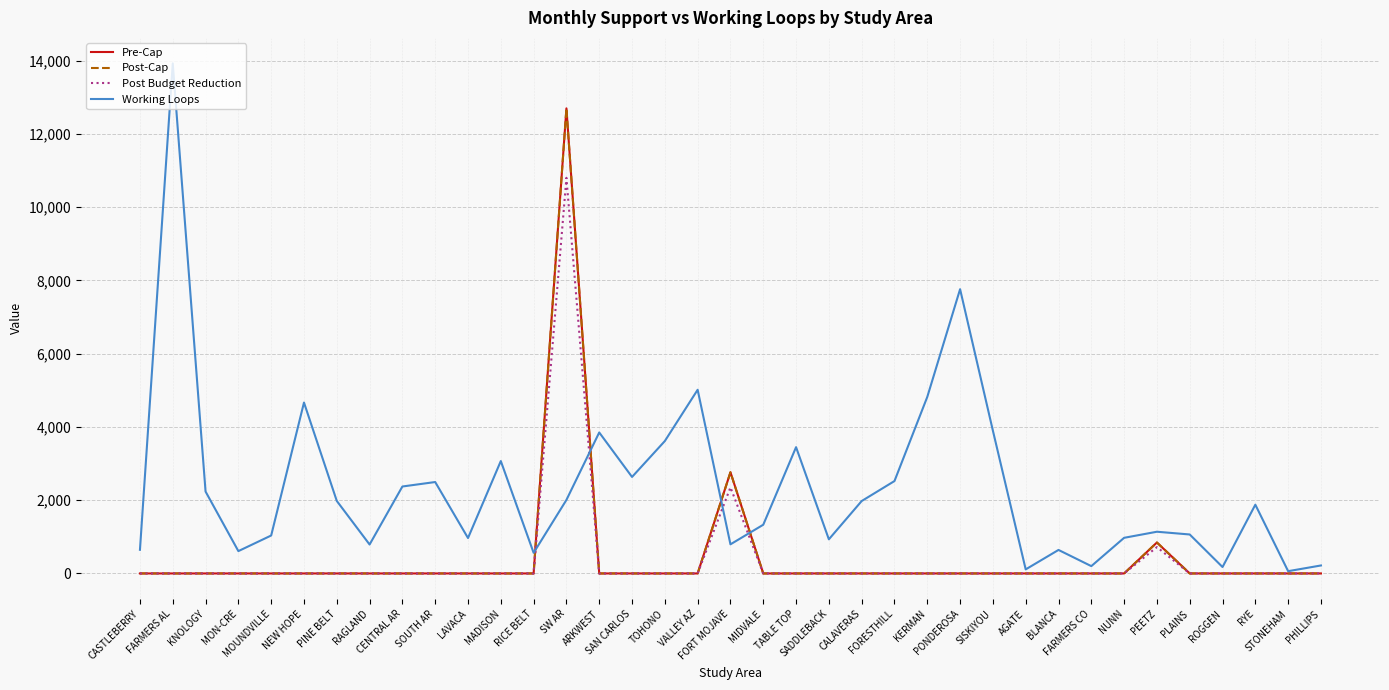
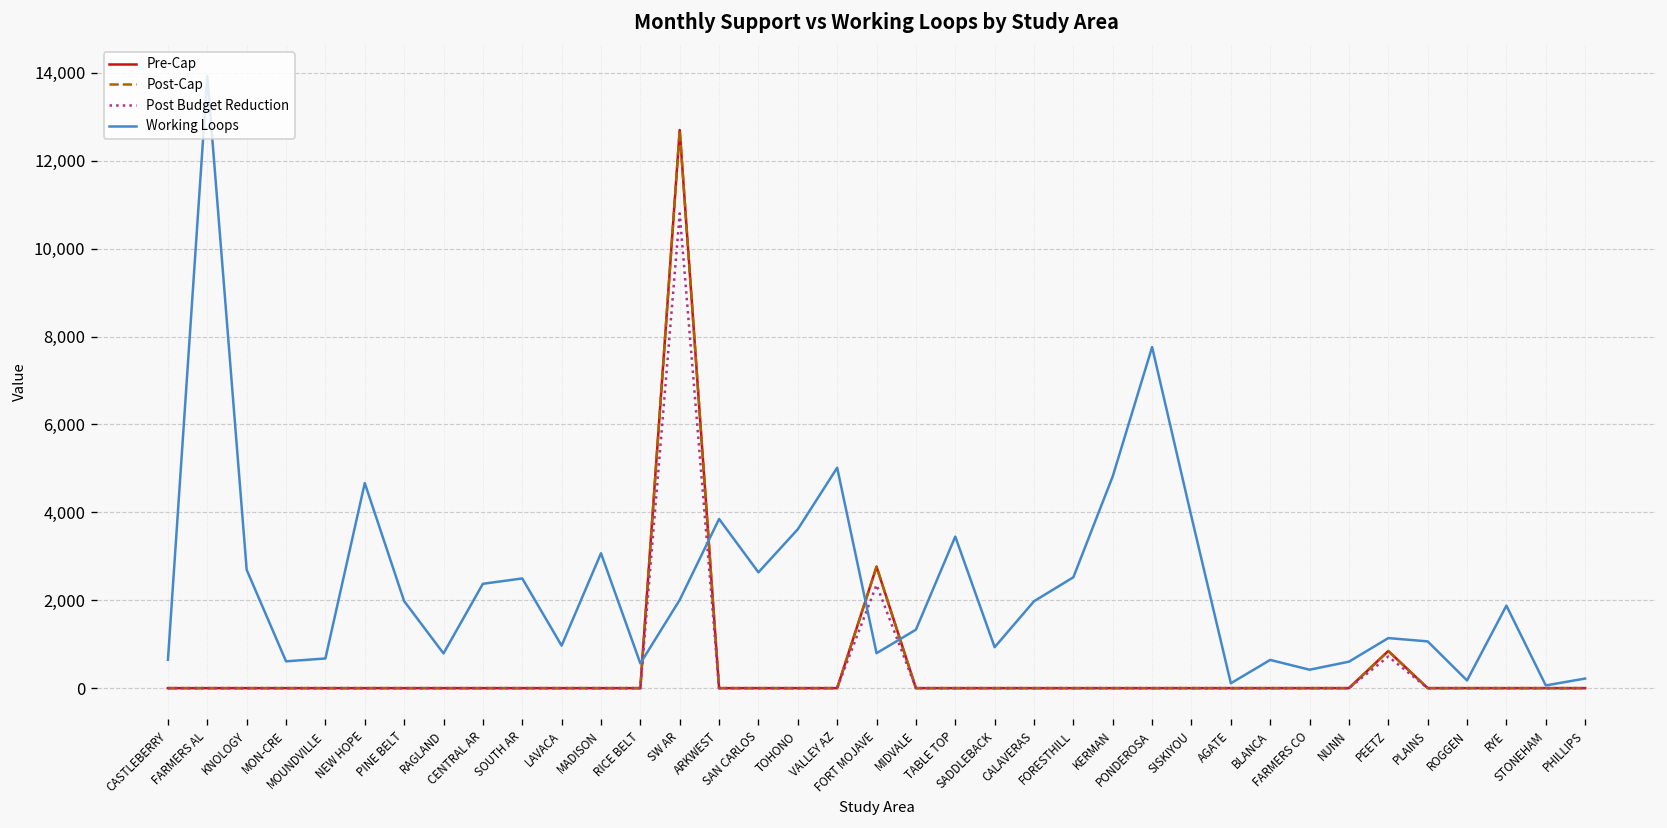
Working Loops, KNOLOGY: 2,200 -> 2,700
Working Loops, MOUNDVILLE: 1,000 -> 700
Working Loops, FARMERS CO: 200 -> 400
Working Loops, NUNN: 1,000 -> 600
